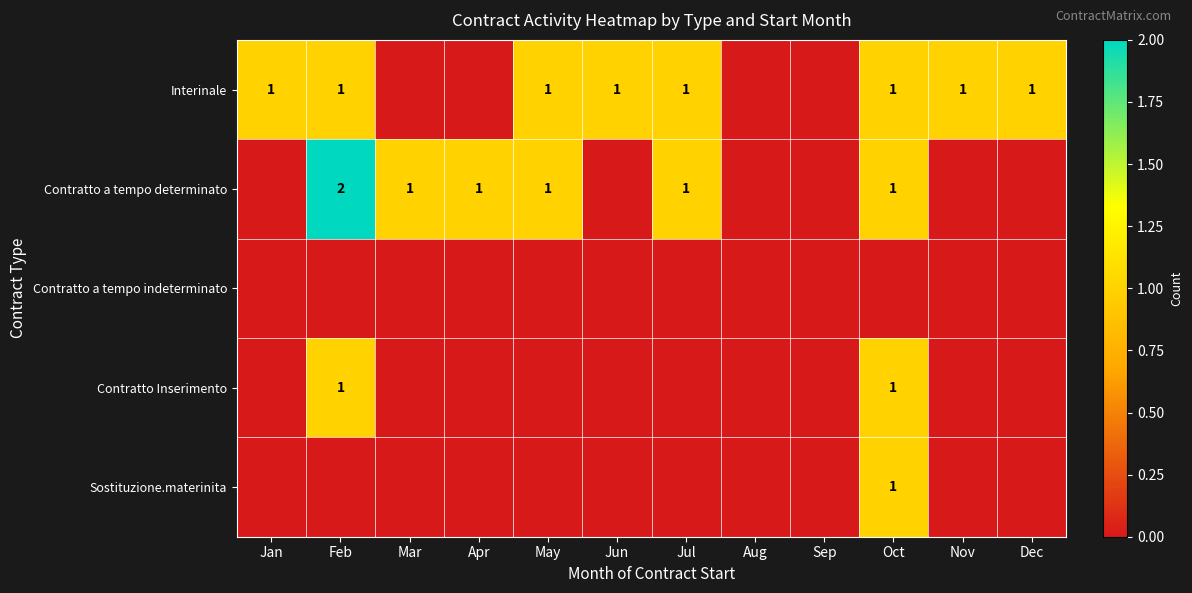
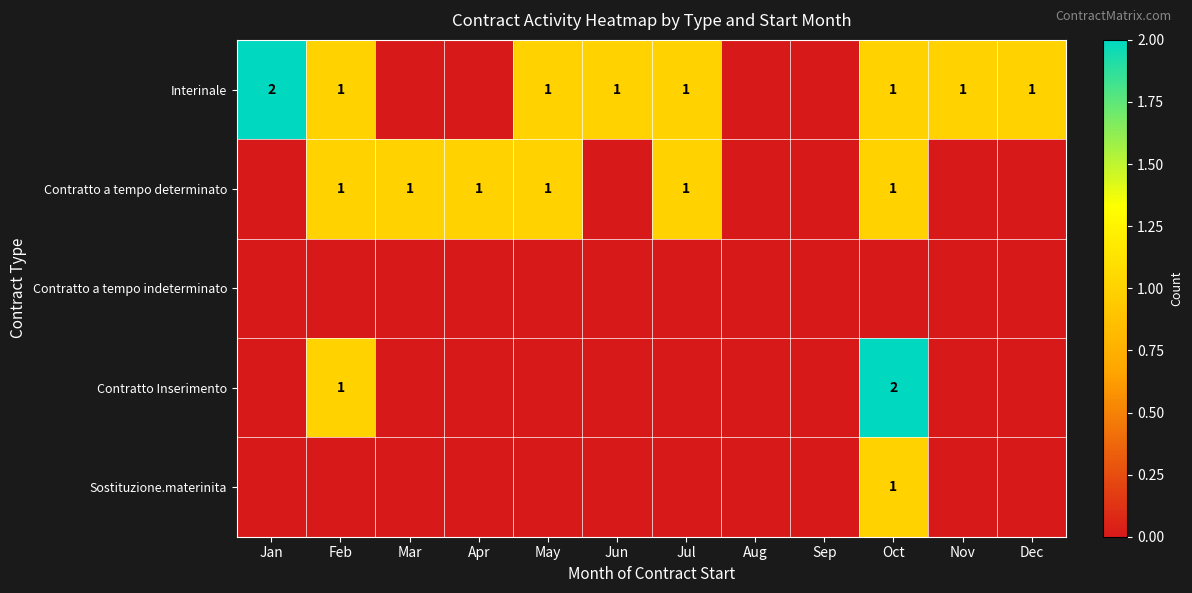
Interinale, Jan: 1 -> 2
Contratto a tempo determinato, Feb: 2 -> 1
Contratto Inserimento, Oct: 1 -> 2
